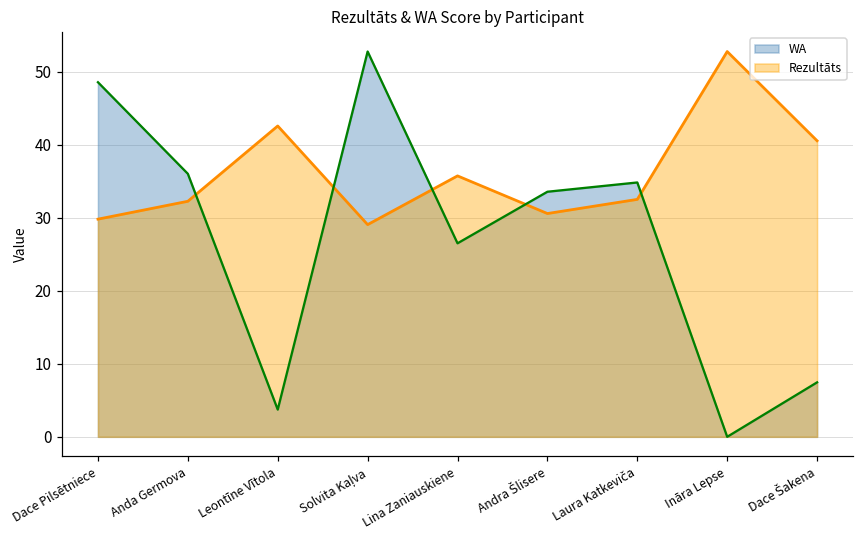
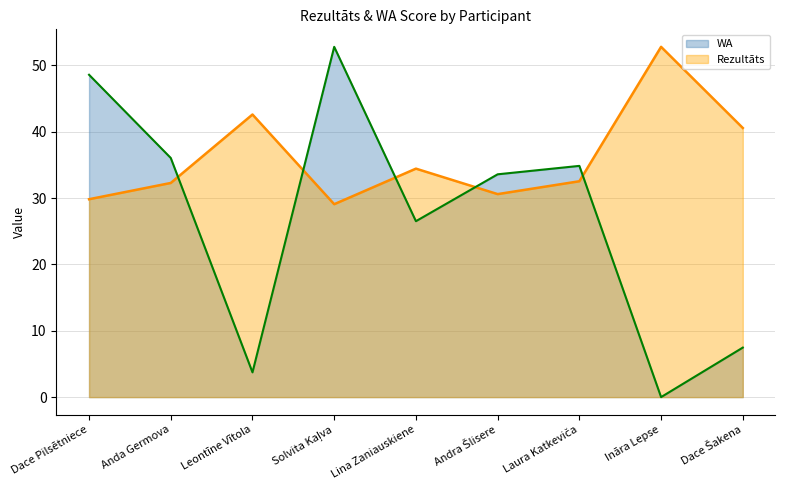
Rezultāts, Lina Zaniauskiene: 36 -> 34
